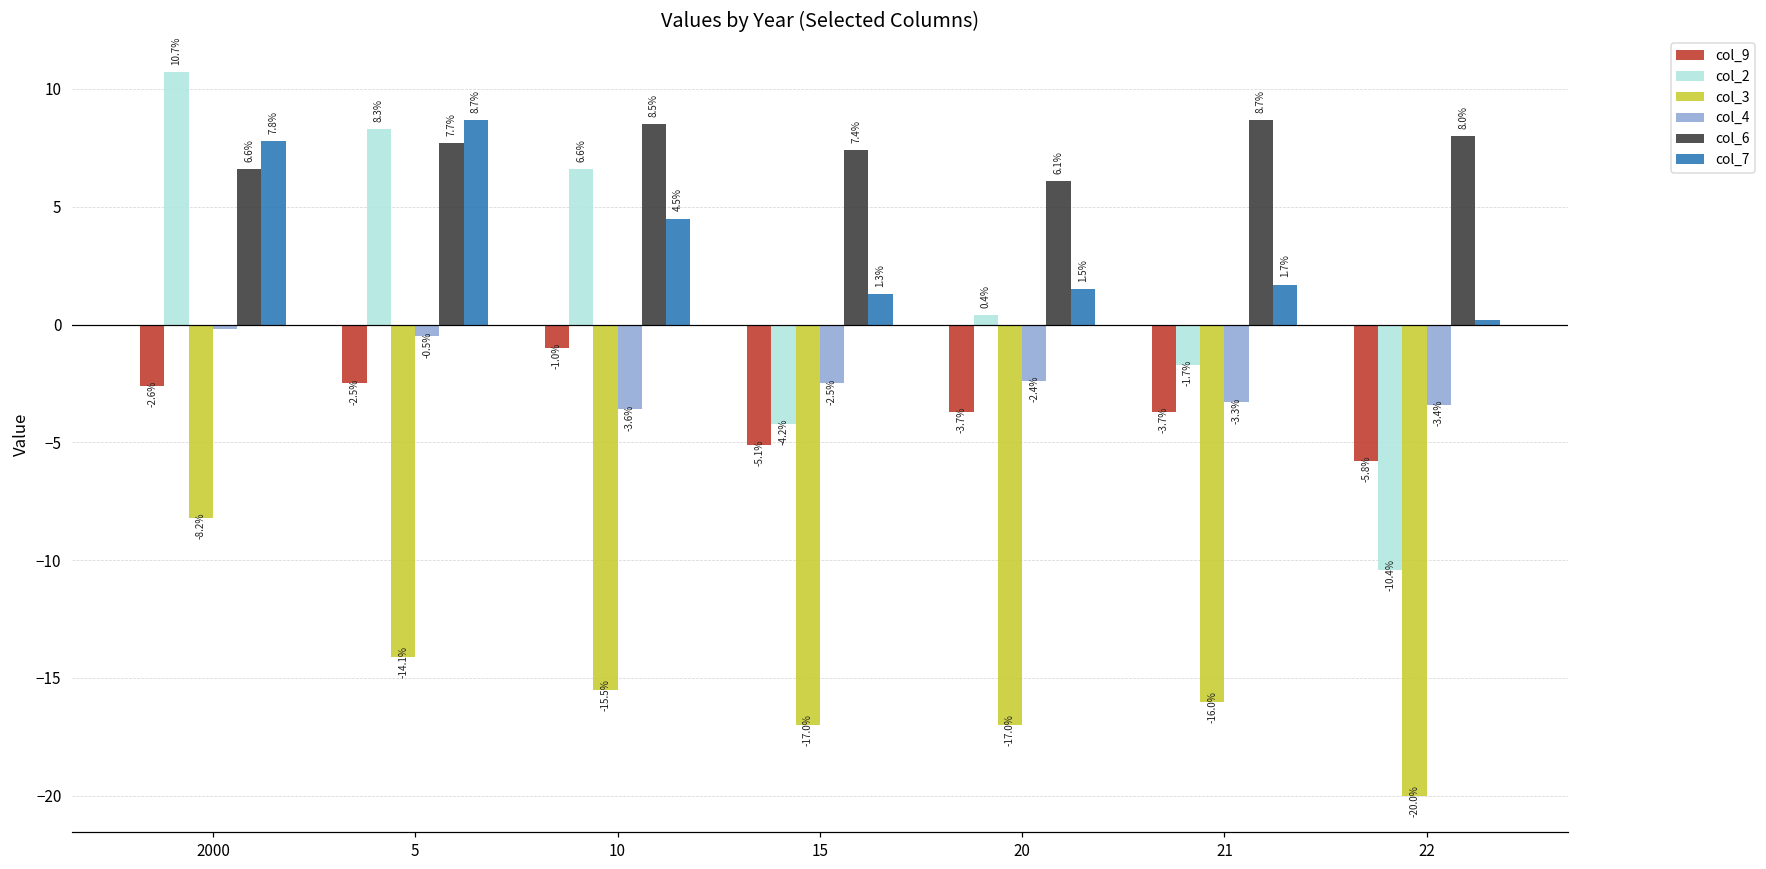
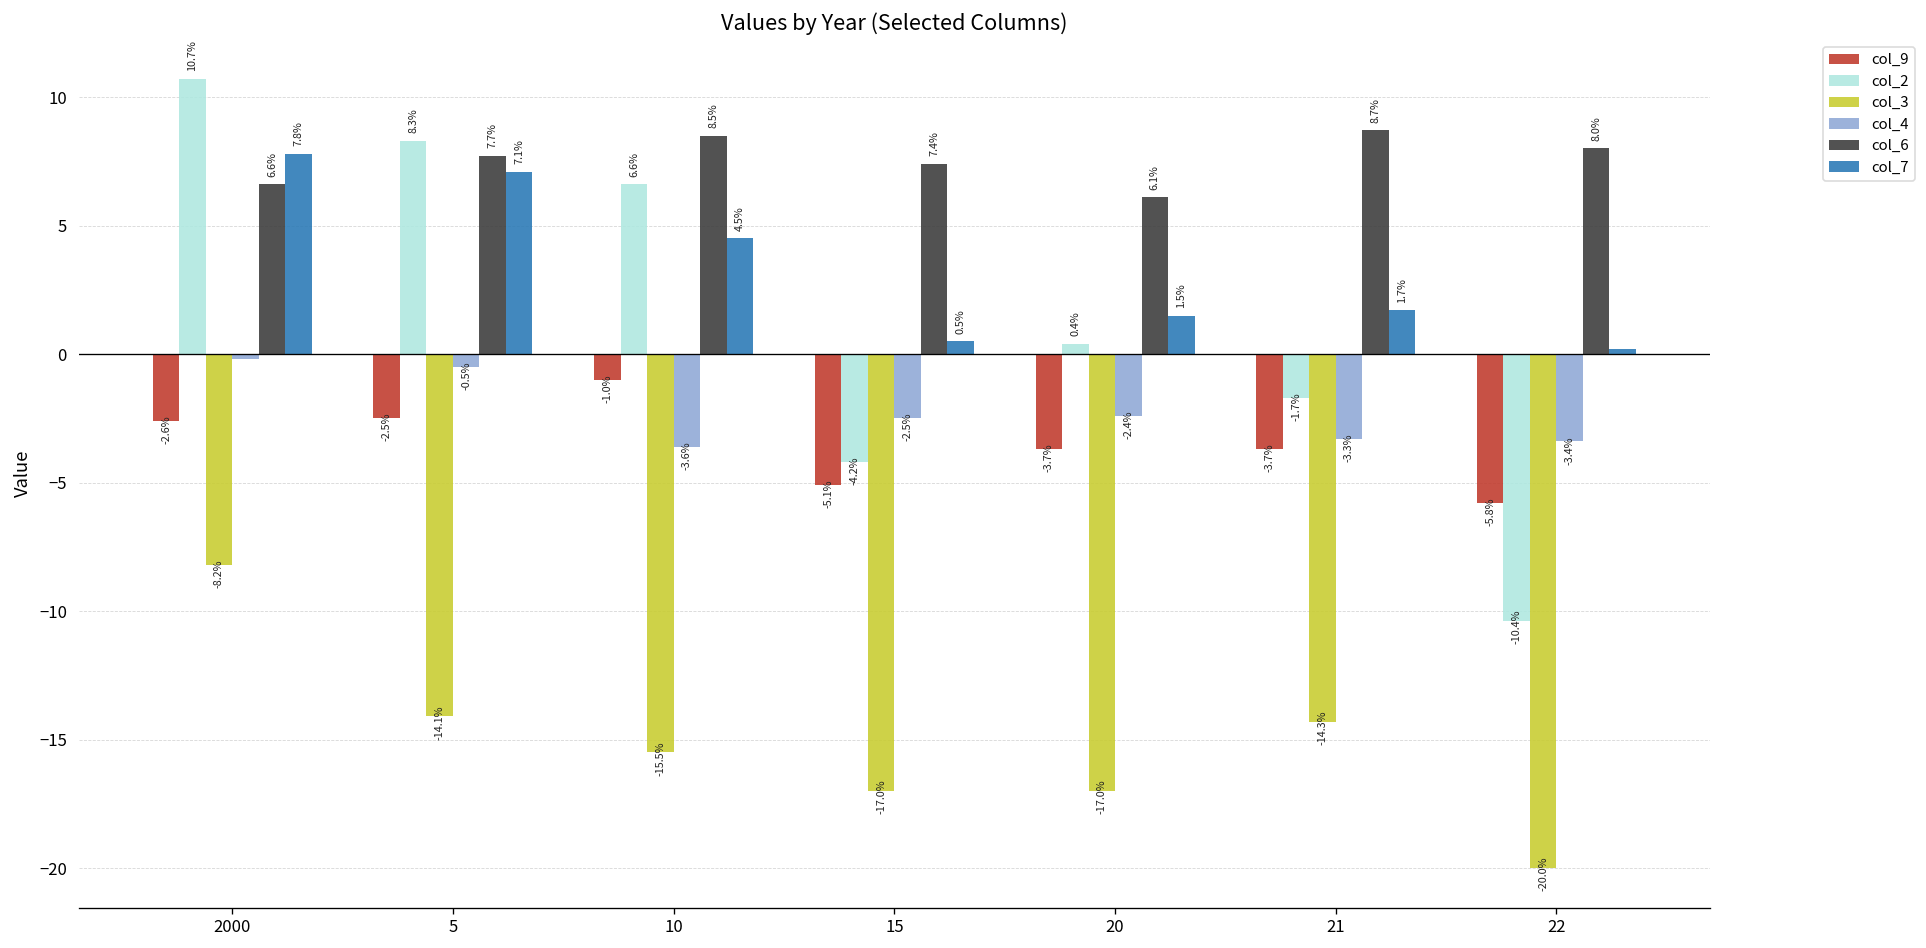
col_7, 5: 8.7% -> 7.1%
col_7, 15: 1.3% -> 0.5%
col_3, 21: -16.0% -> -14.3%
